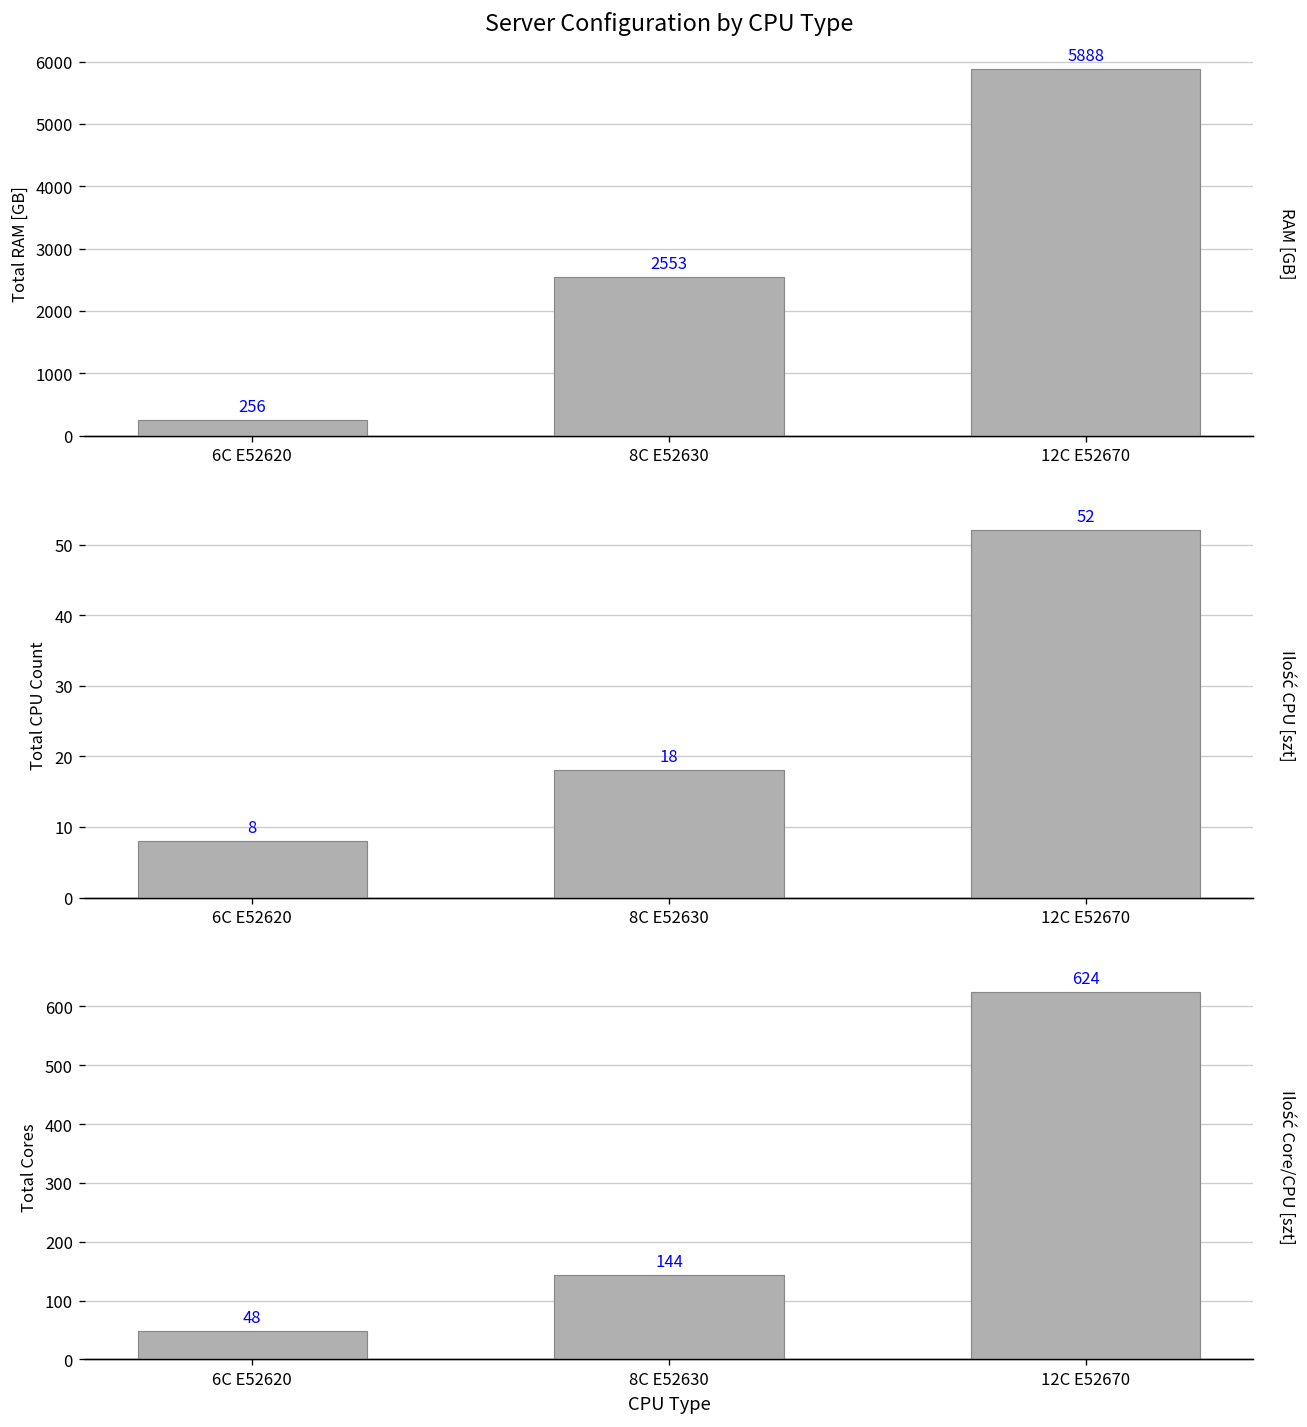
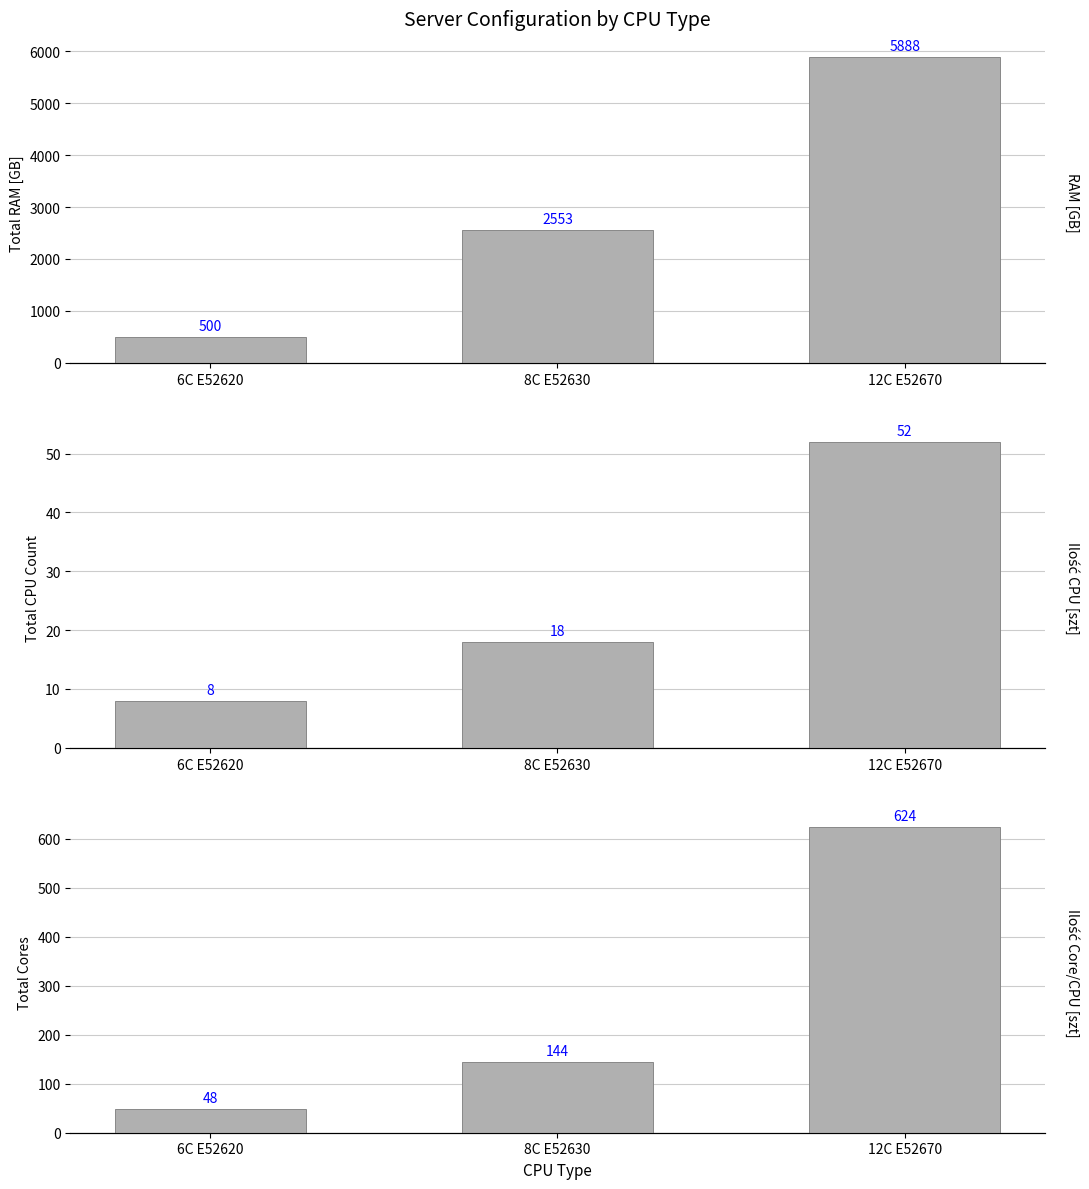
Server Configuration by CPU Type, 6C E52620: 256 -> 500
